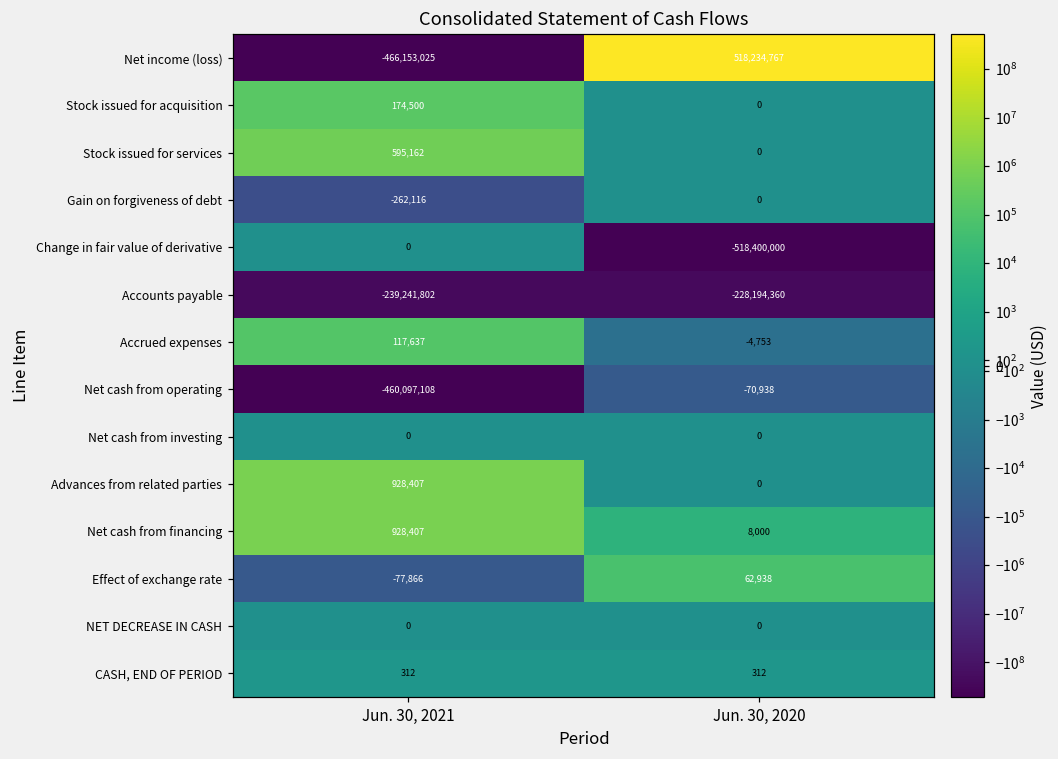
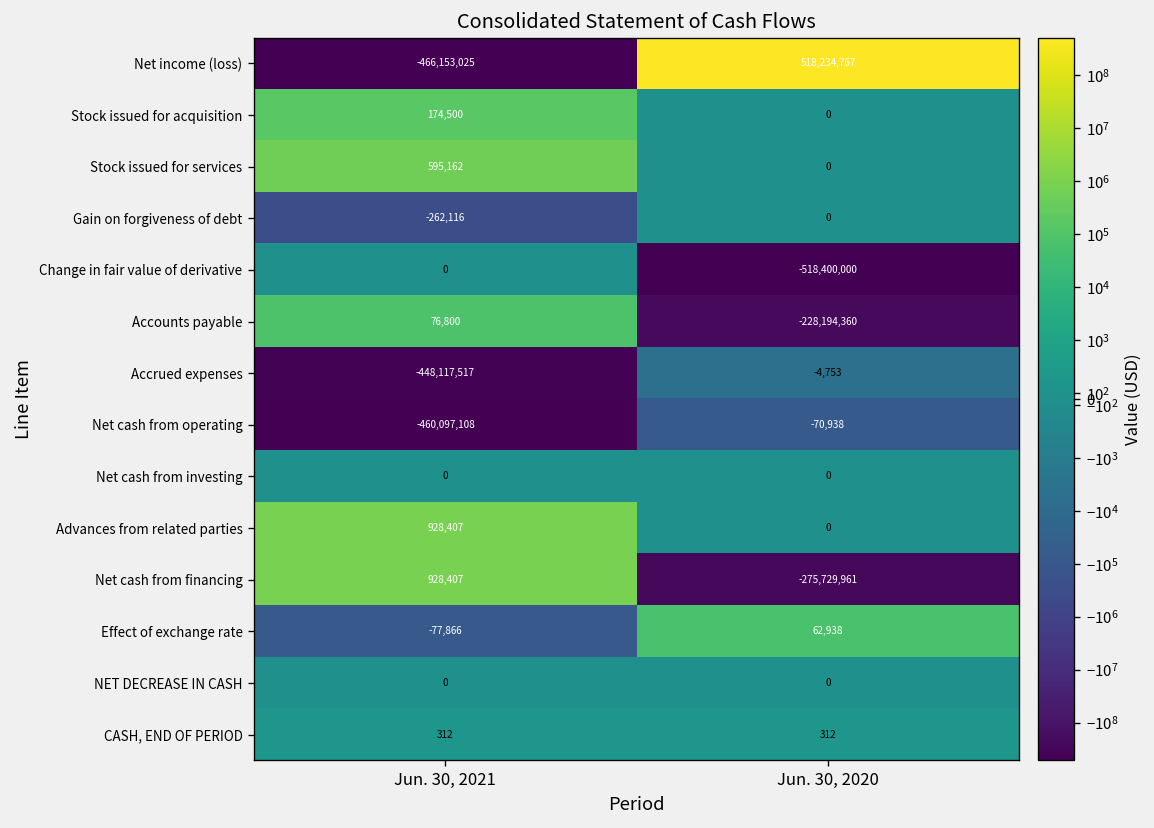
Accounts payable, Jun. 30, 2021: -239,241,802 -> 76,800
Accrued expenses, Jun. 30, 2021: 117,637 -> -448,117,517
Net cash from financing, Jun. 30, 2020: 8,000 -> -275,729,961
